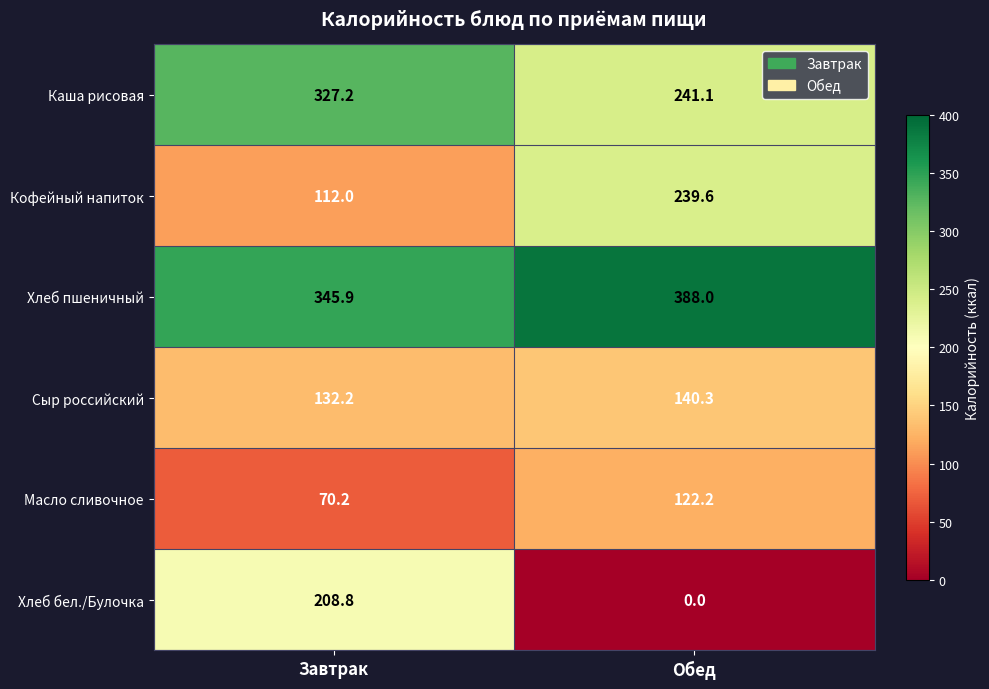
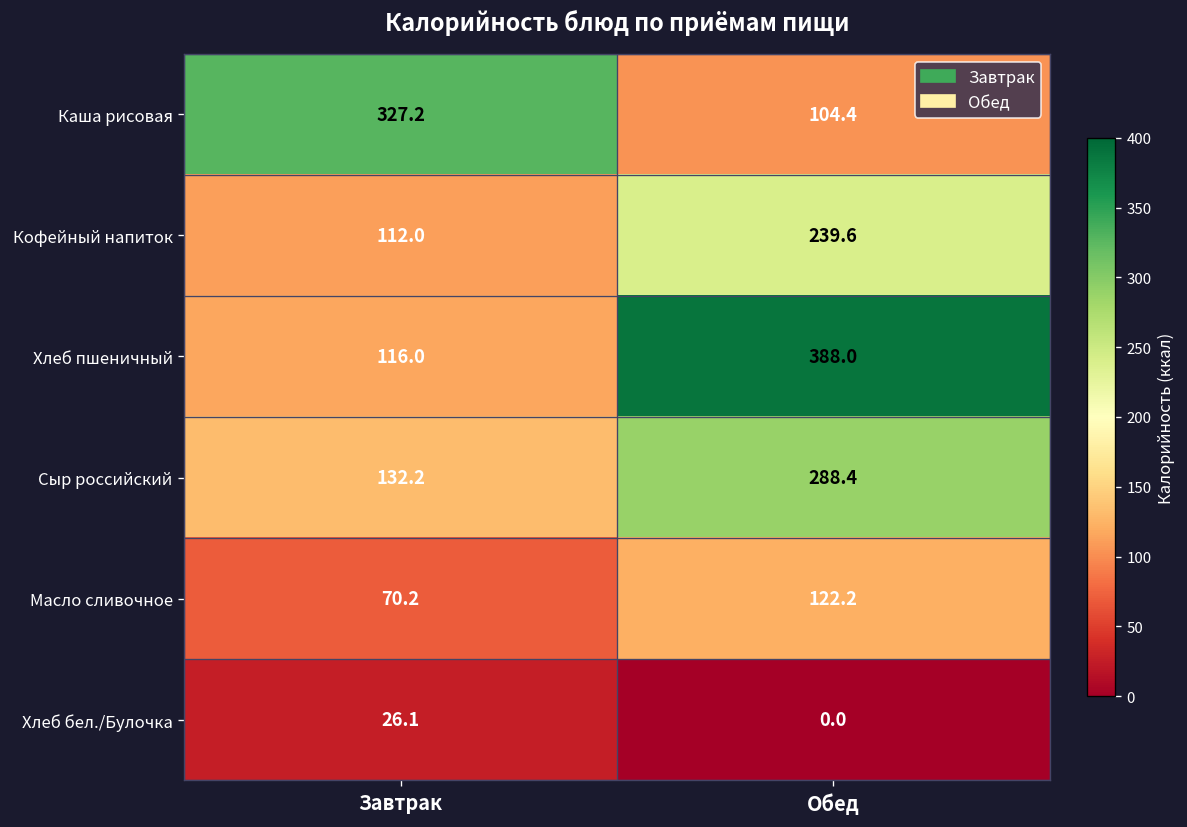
Каша рисовая, Обед: 241.1 -> 104.4
Хлеб пшеничный, Завтрак: 345.9 -> 116.0
Сыр российский, Обед: 140.3 -> 288.4
Хлеб бел./Булочка, Завтрак: 208.8 -> 26.1
